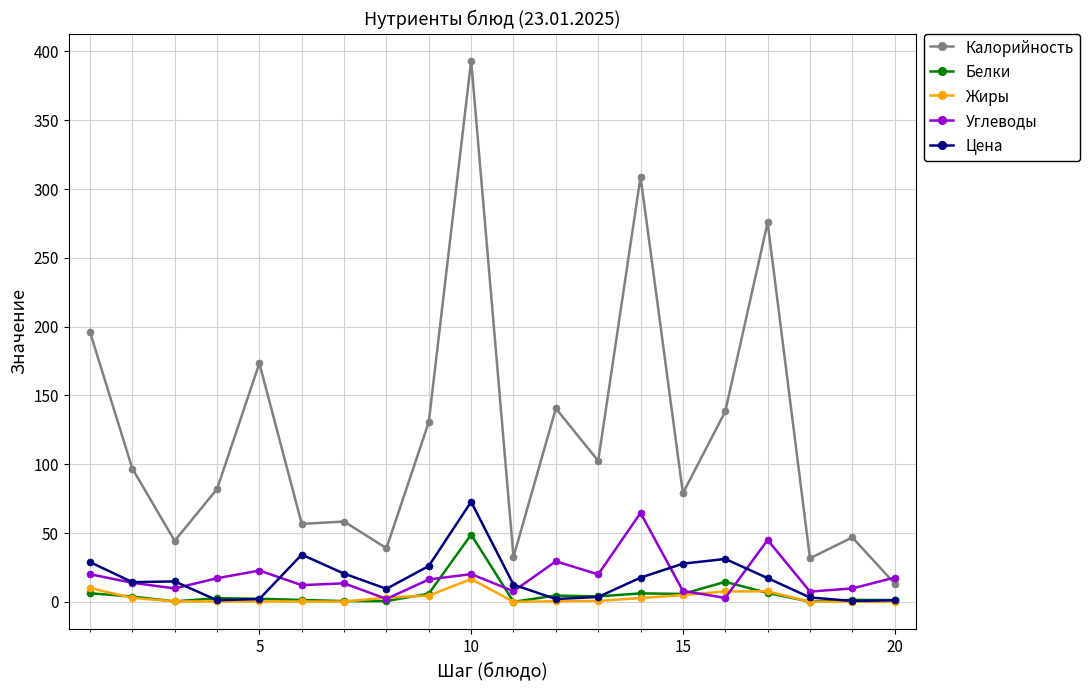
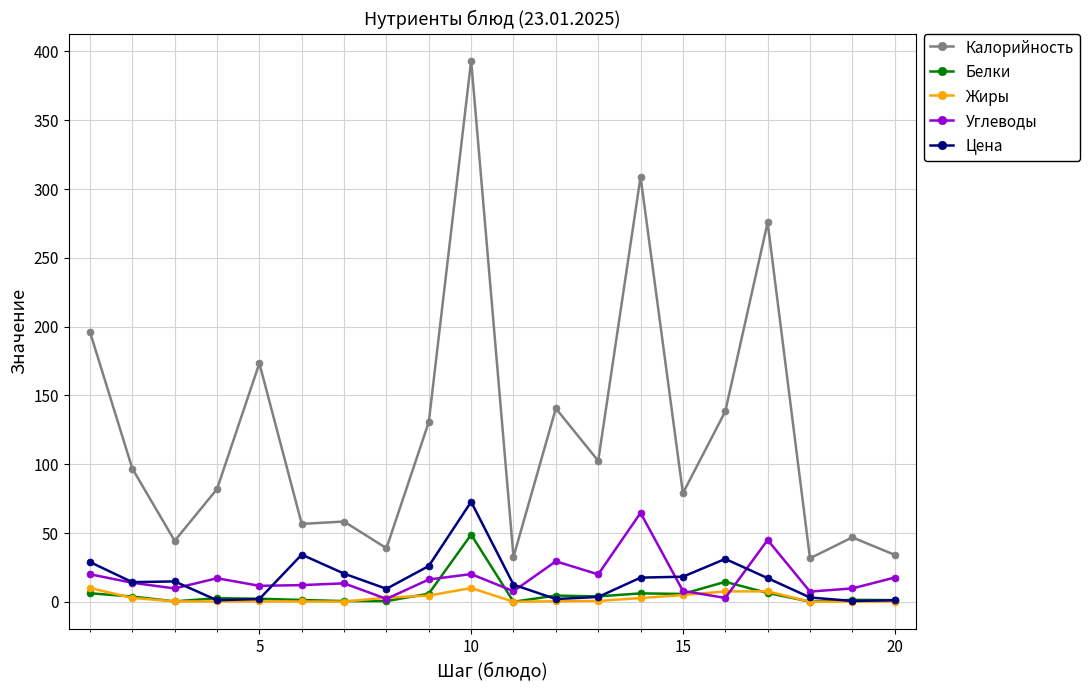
Углеводы, 5: 23 -> 12
Жиры, 10: 17 -> 10
Цена, 15: 28 -> 18
Калорийность, 20: 13 -> 34
